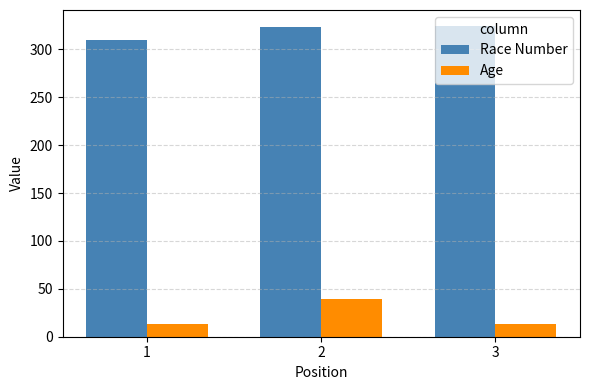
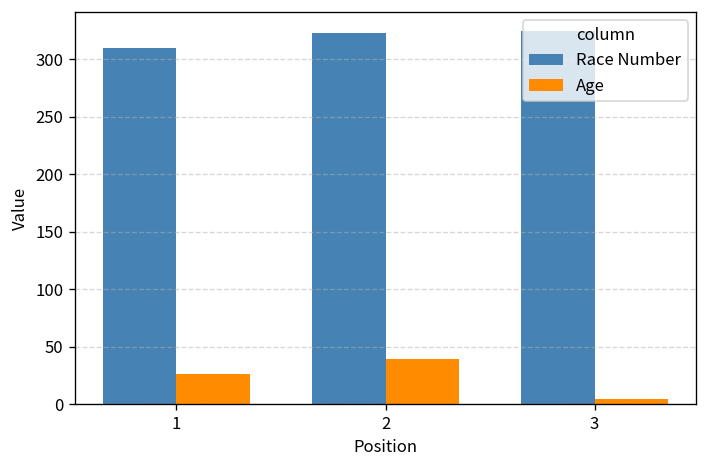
Age, 1: 10 -> 30
Age, 3: 10 -> 0
